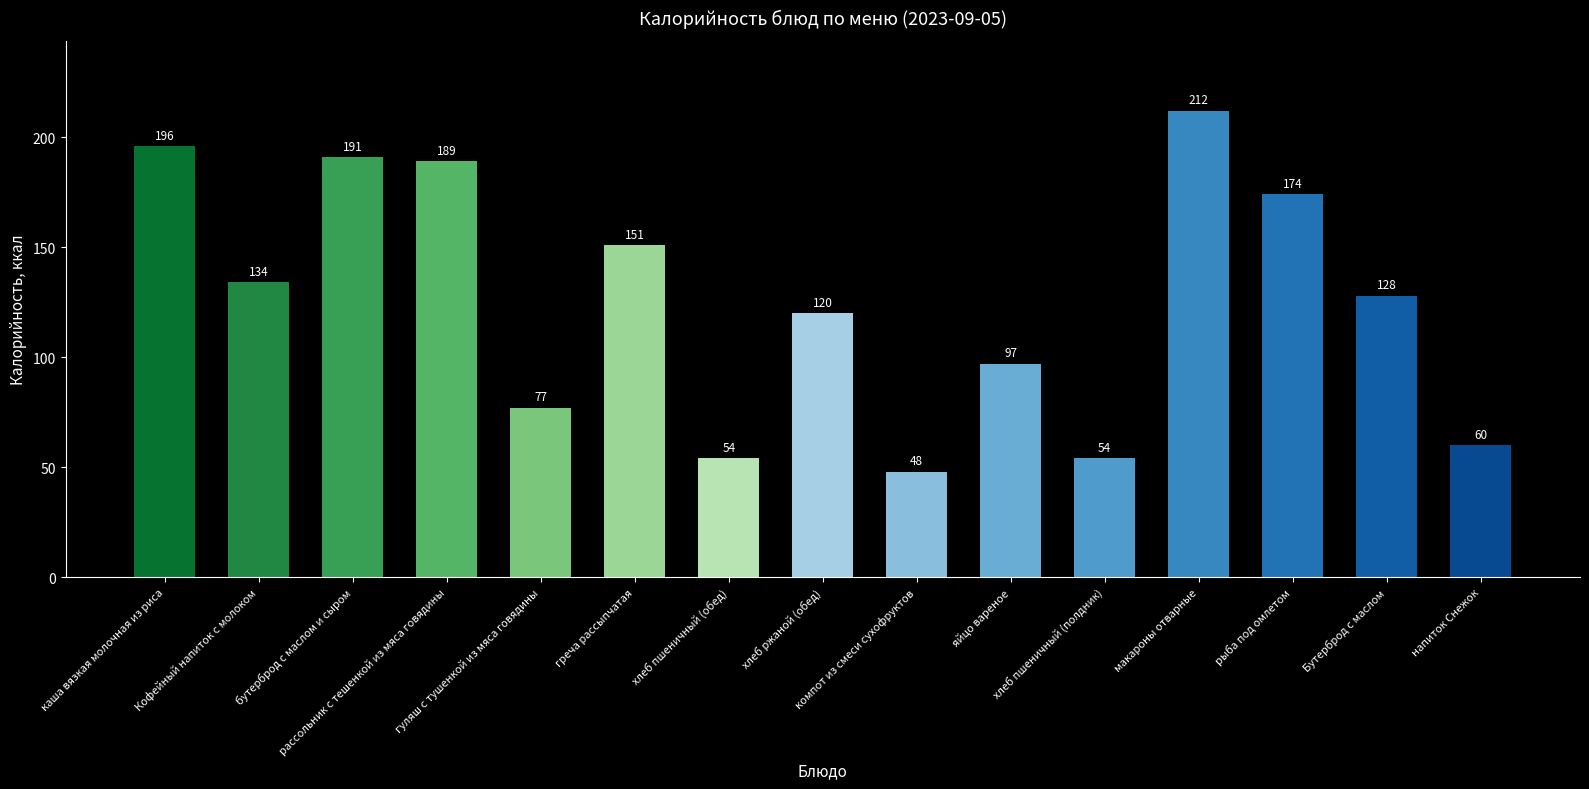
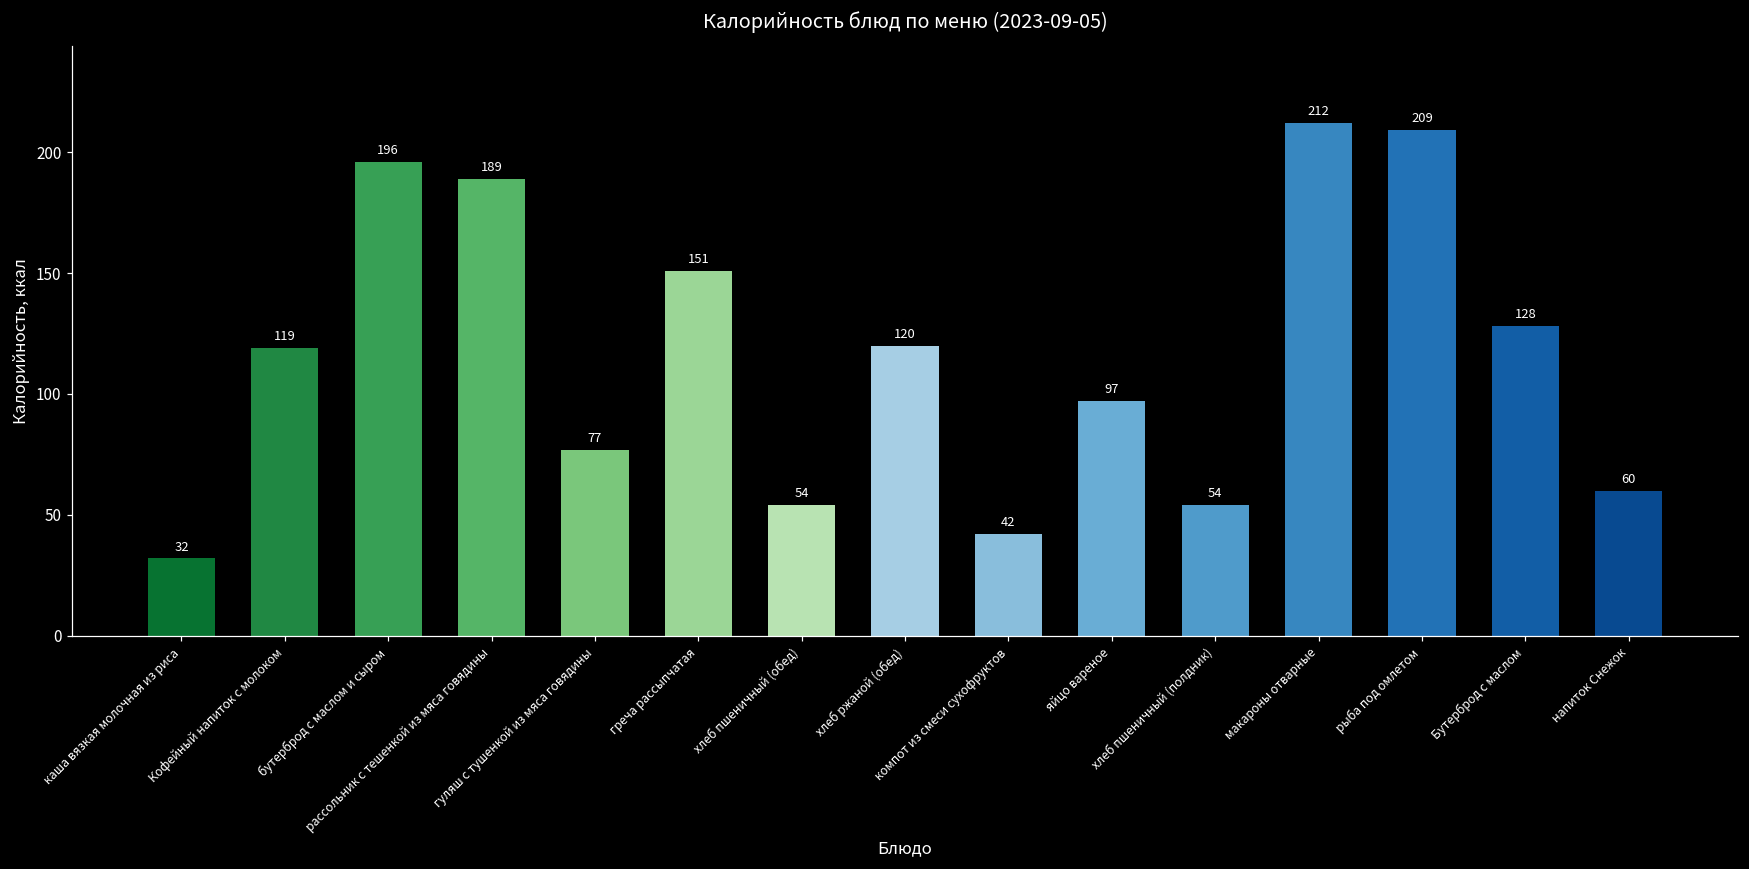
каша вязкая молочная из риса: 196 -> 32
Кофейный напиток с молоком: 134 -> 119
бутерброд с маслом и сыром: 191 -> 196
компот из смеси сухофруктов: 48 -> 42
рыба под омлетом: 174 -> 209
